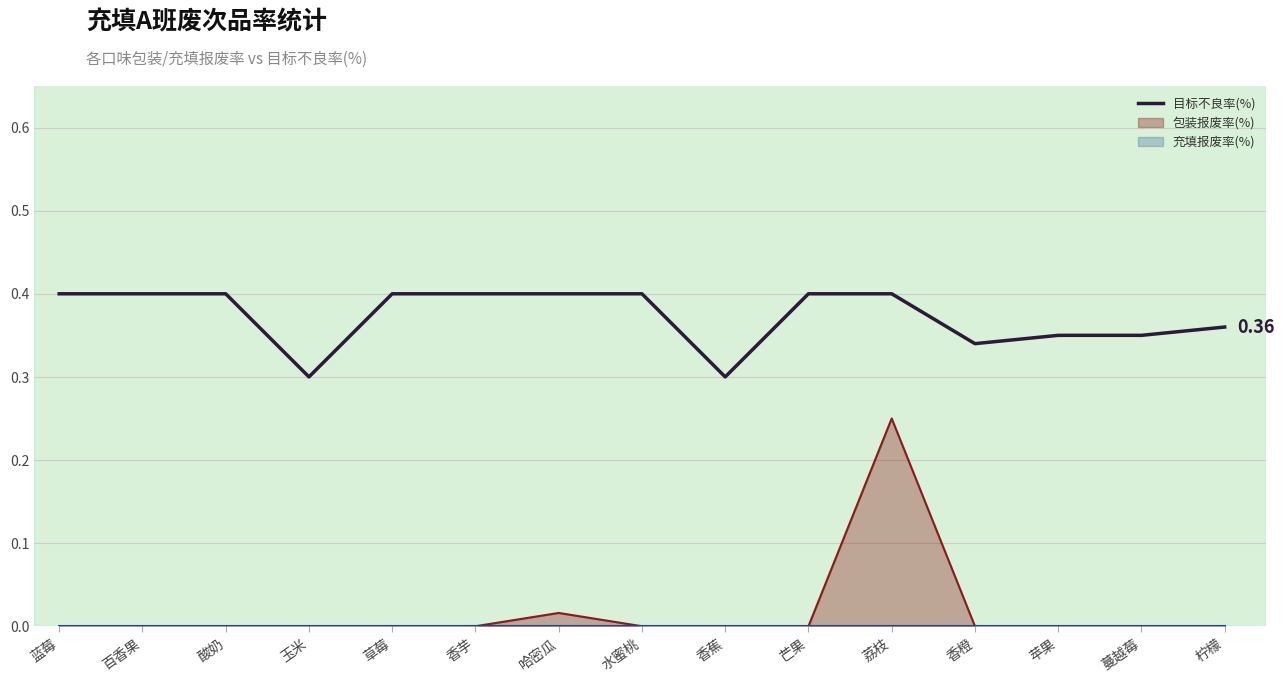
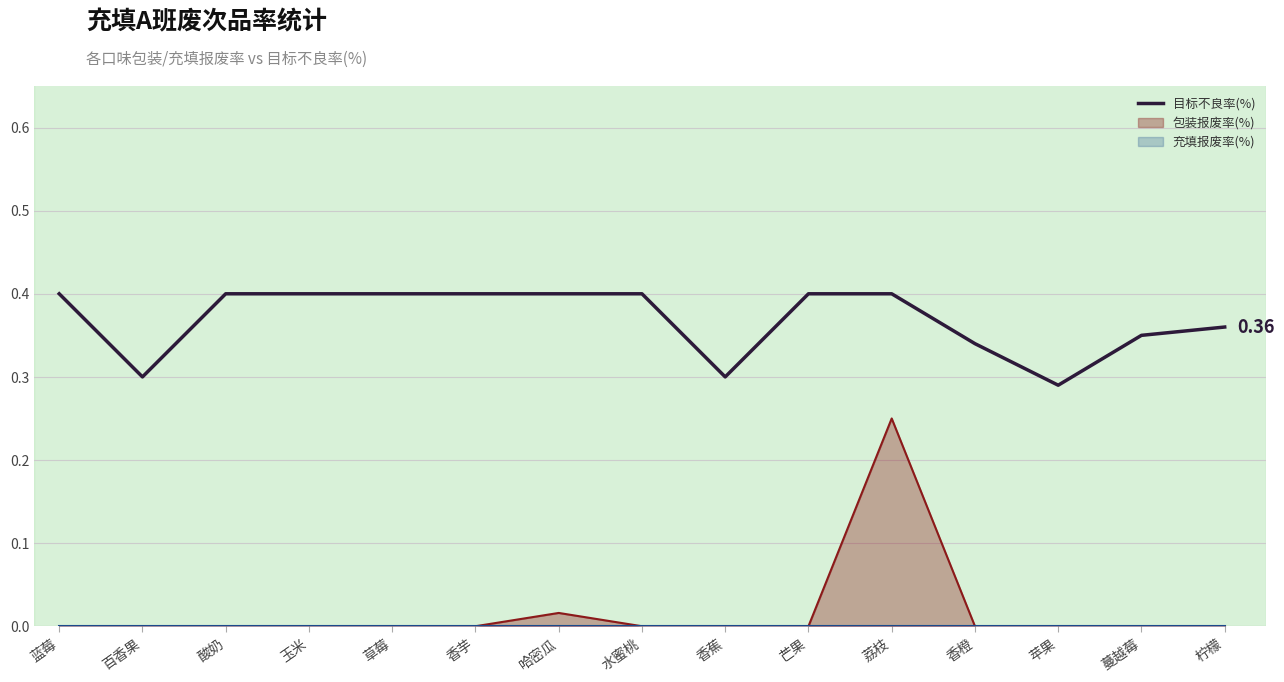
目标不良率(%), 百香果: 0.4 -> 0.3
目标不良率(%), 玉米: 0.3 -> 0.4
目标不良率(%), 苹果: 0.35 -> 0.29
